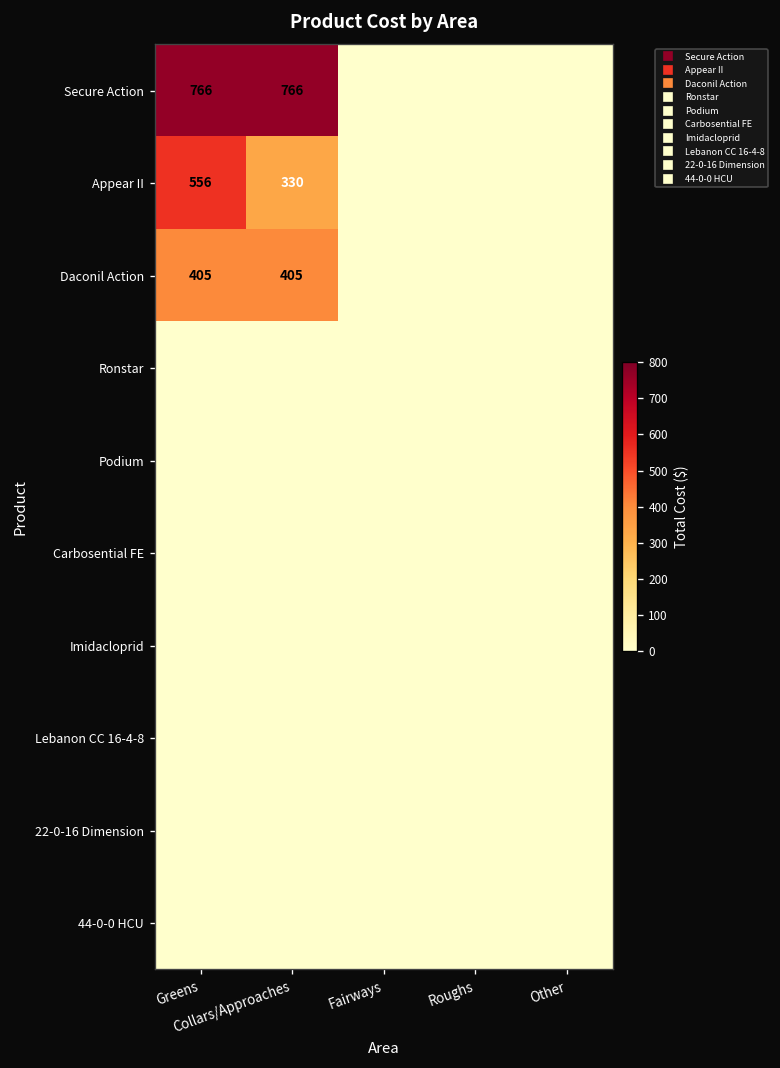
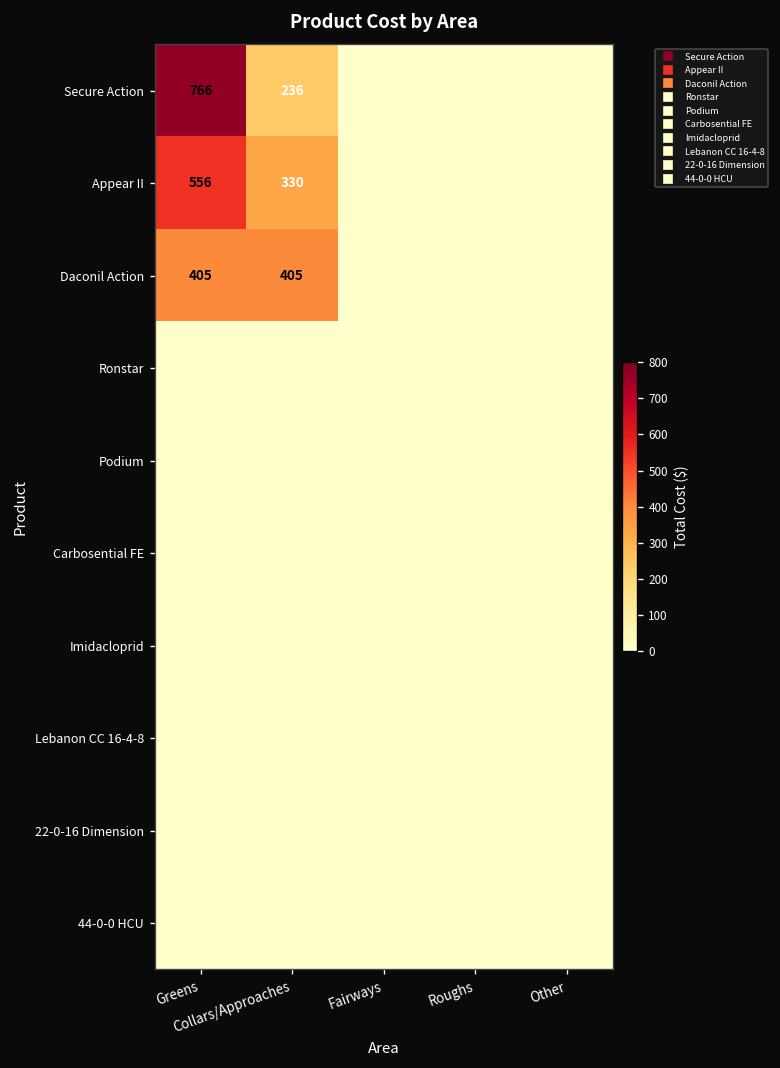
Secure Action, Collars/Approaches: 766 -> 236
